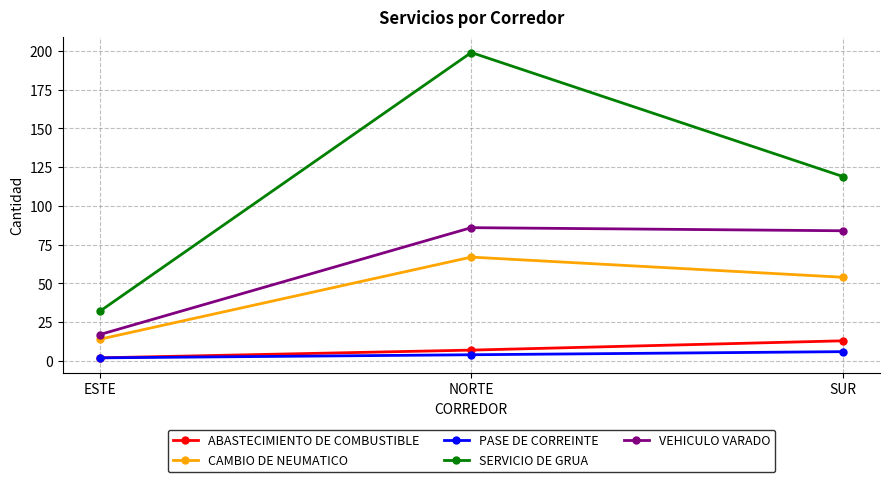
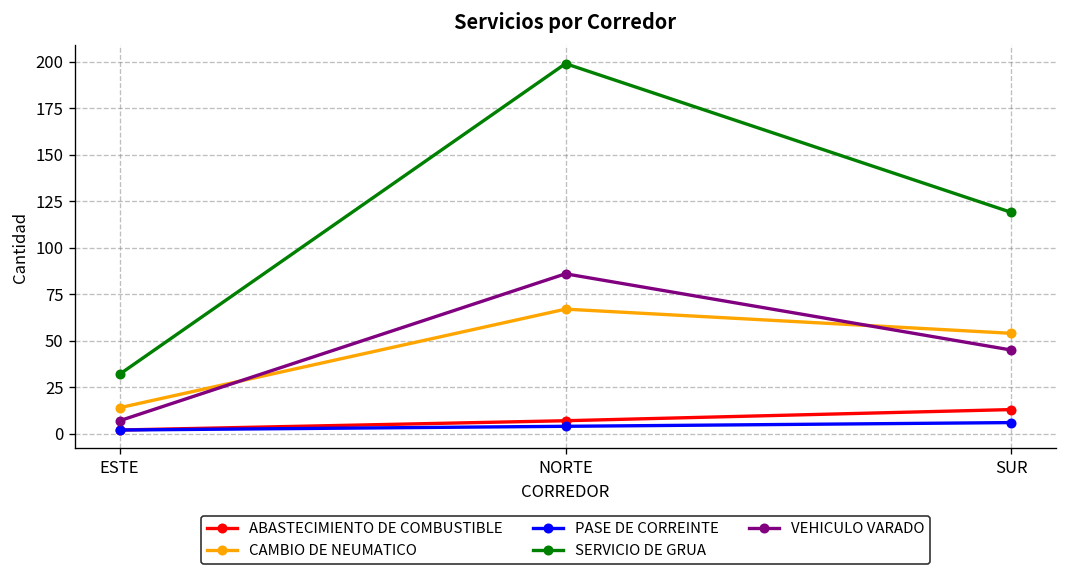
VEHICULO VARADO, ESTE: 17 -> 7
VEHICULO VARADO, SUR: 84 -> 45
